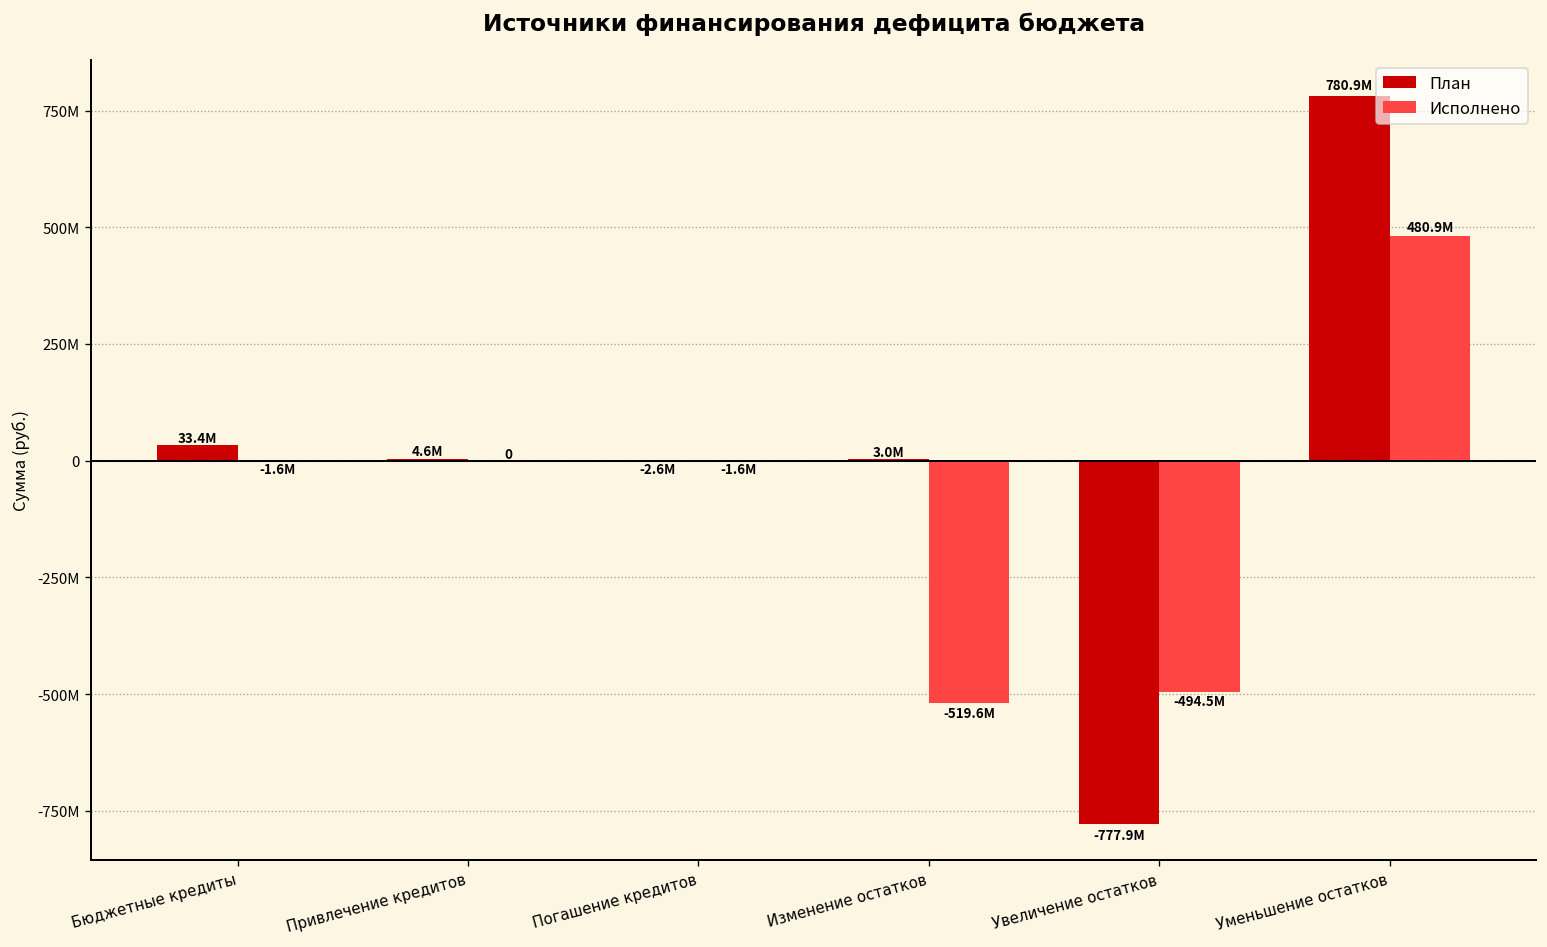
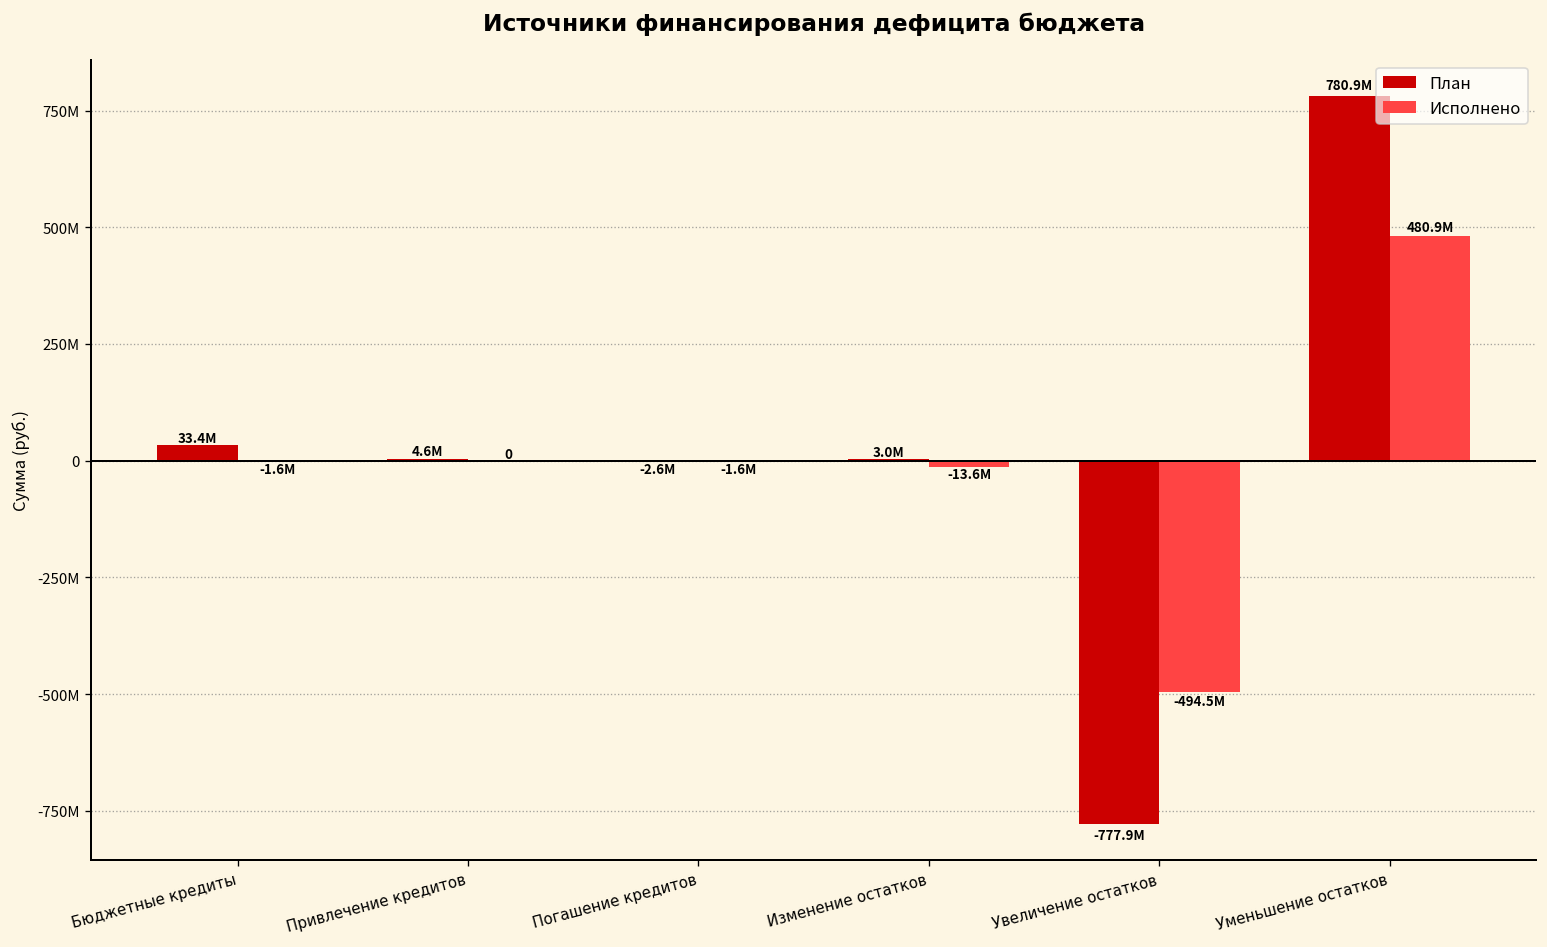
Исполнено, Изменение остатков: -519.6M -> -13.6M
